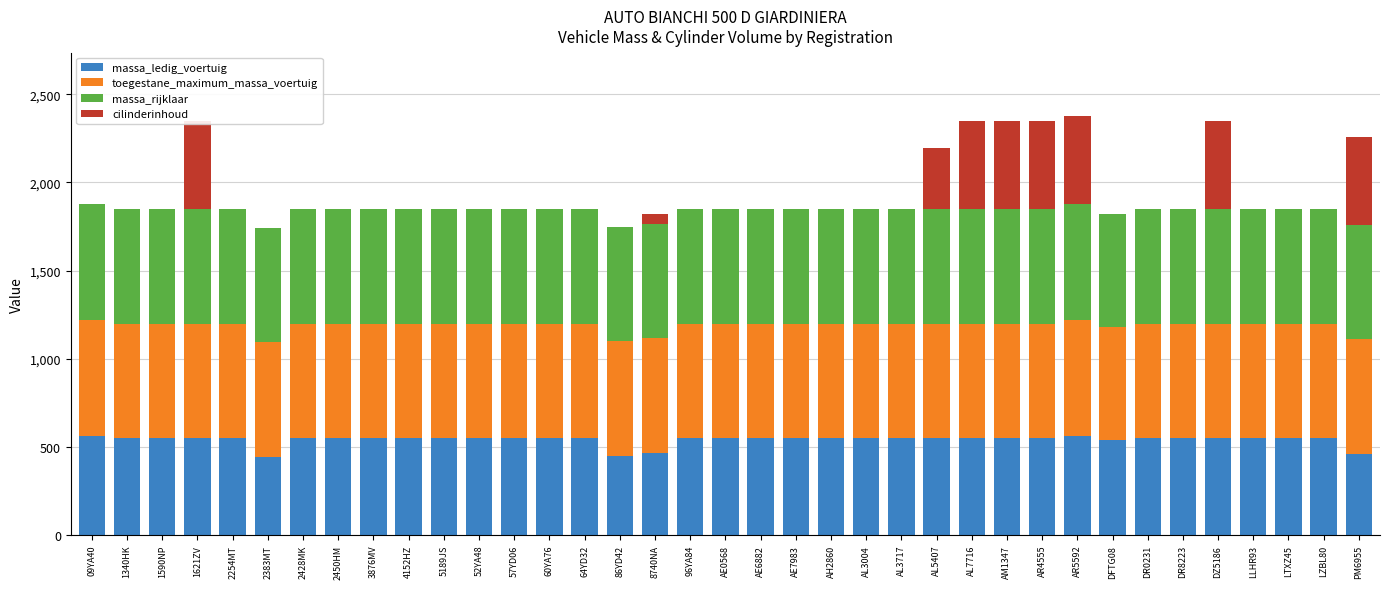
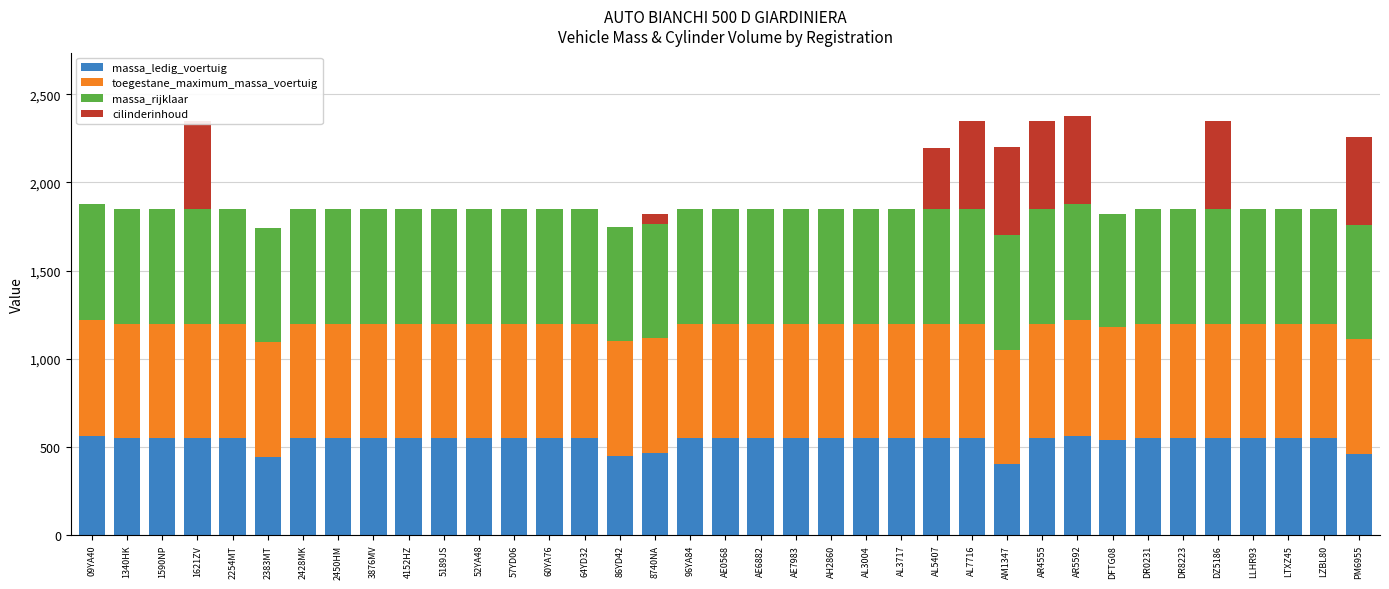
massa_ledig_voertuig, AM1347: 550 -> 400
